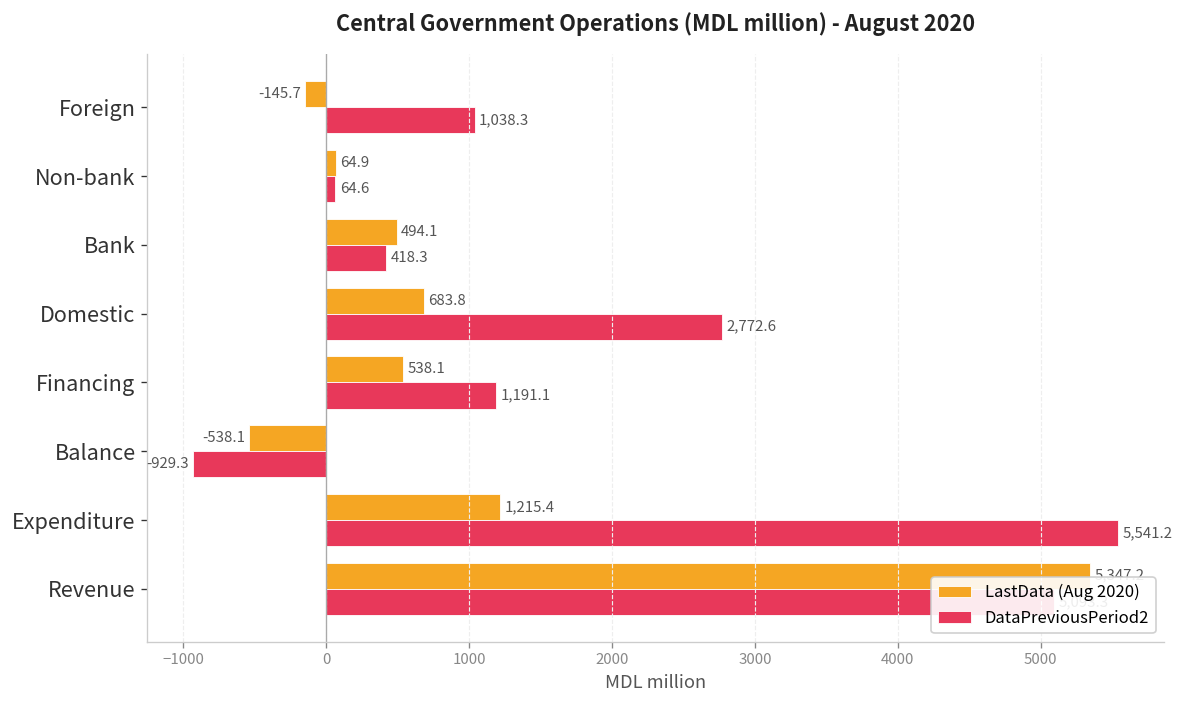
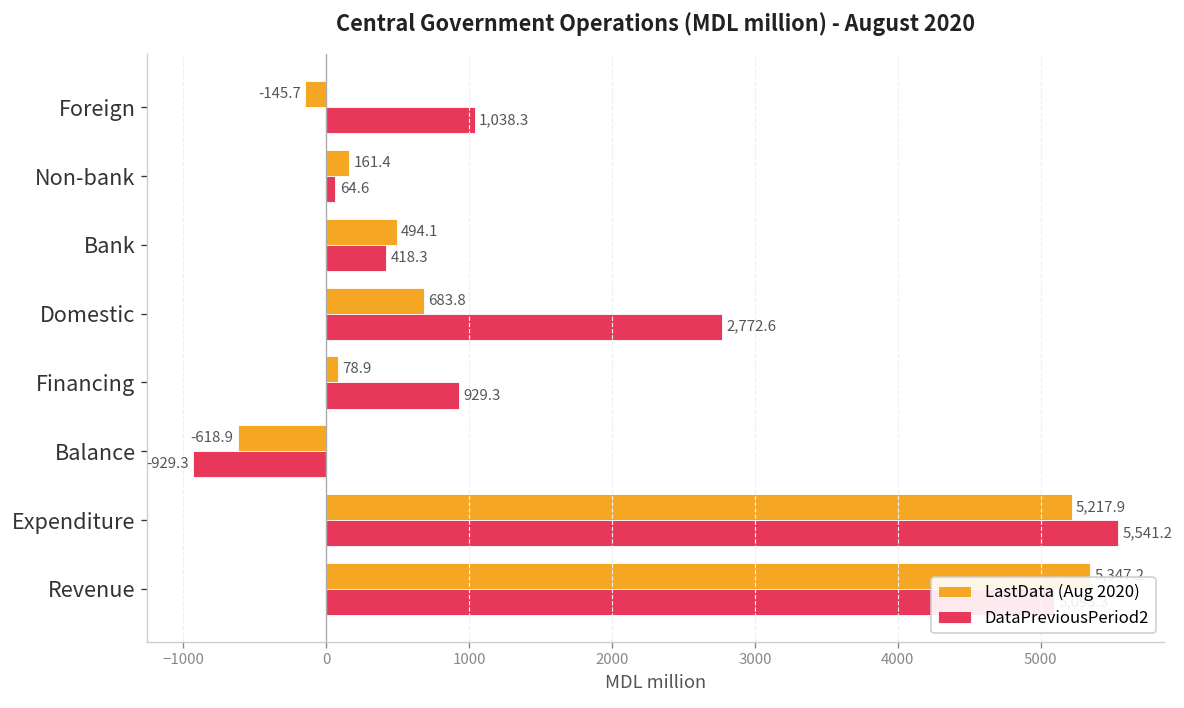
LastData (Aug 2020), Non-bank: 64.9 -> 161.4
LastData (Aug 2020), Financing: 538.1 -> 78.9
DataPreviousPeriod2, Financing: 1,191.1 -> 929.3
LastData (Aug 2020), Balance: -538.1 -> -618.9
LastData (Aug 2020), Expenditure: 1,215.4 -> 5,217.9
